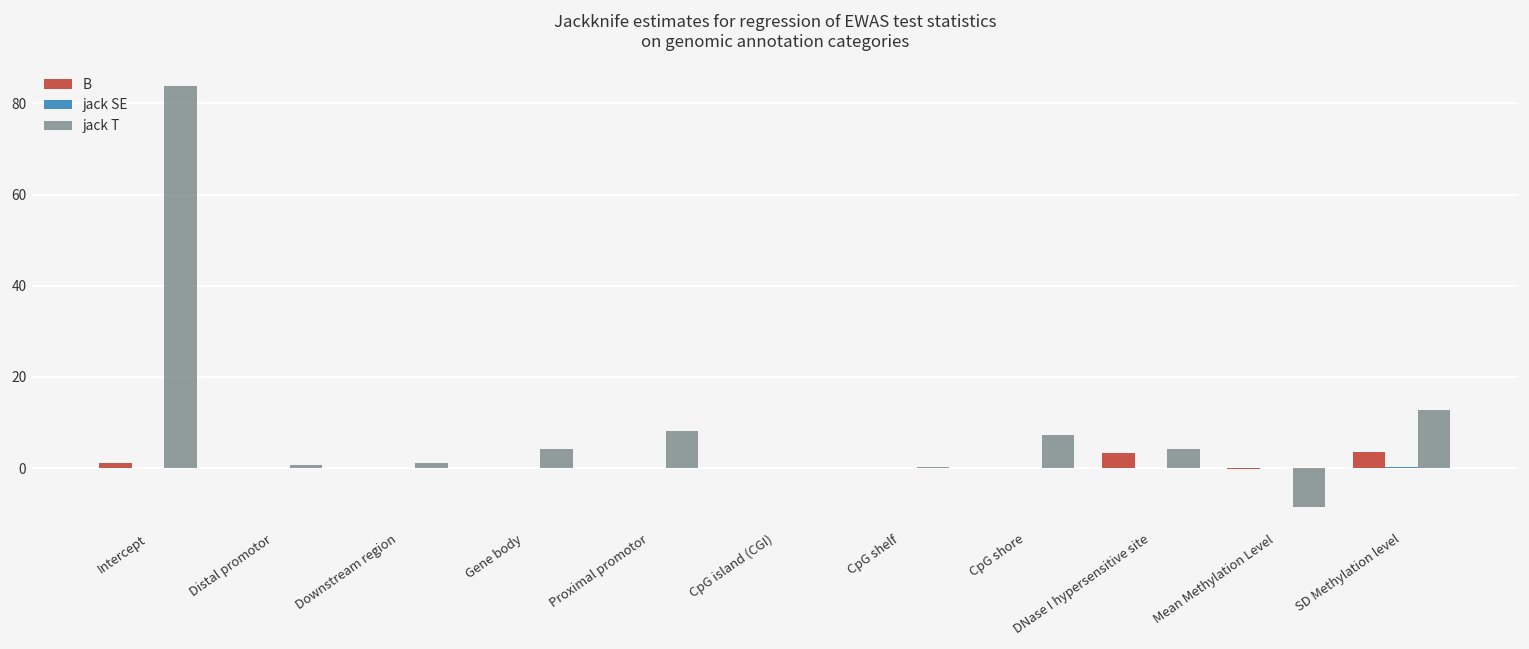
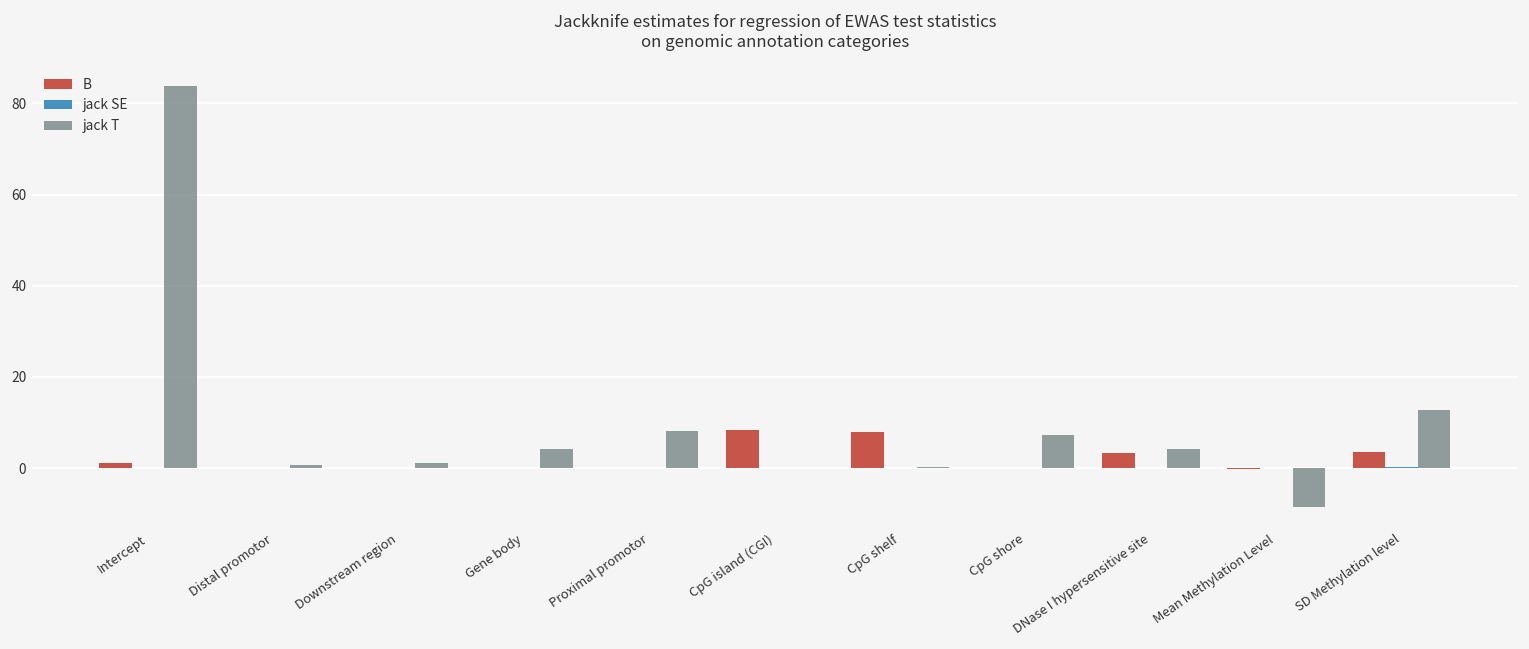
B, CpG island (CGI): 0 -> 8
B, CpG shelf: 0 -> 8
